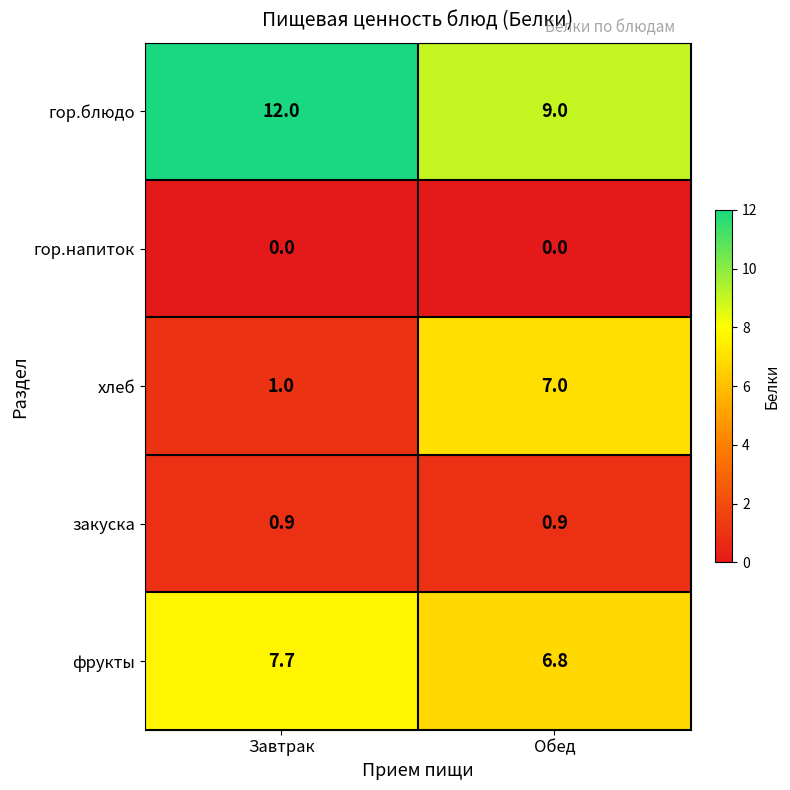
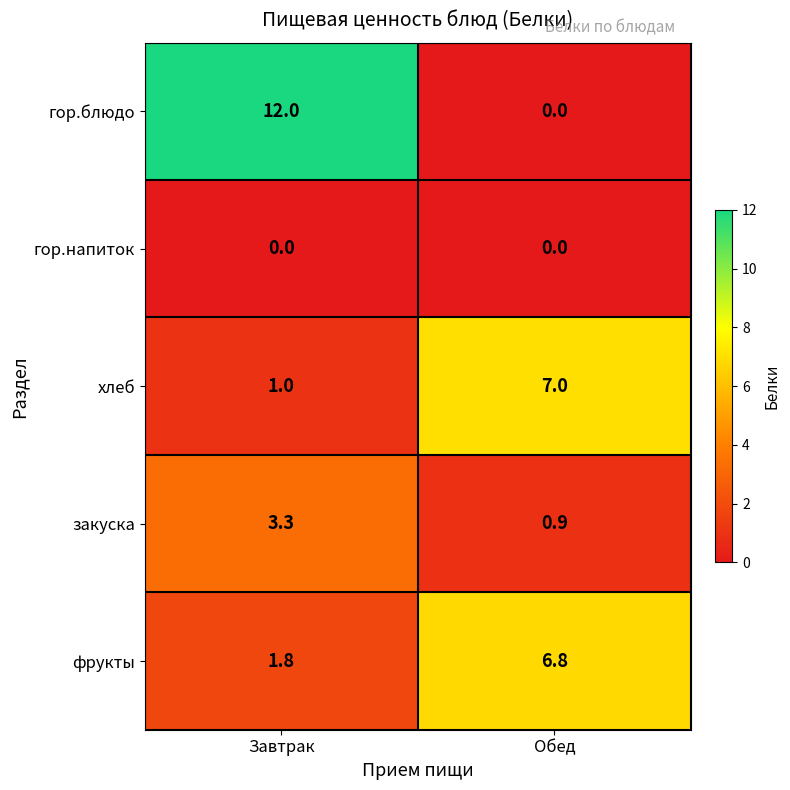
гор.блюдо, Обед: 9.0 -> 0.0
закуска, Завтрак: 0.9 -> 3.3
фрукты, Завтрак: 7.7 -> 1.8
